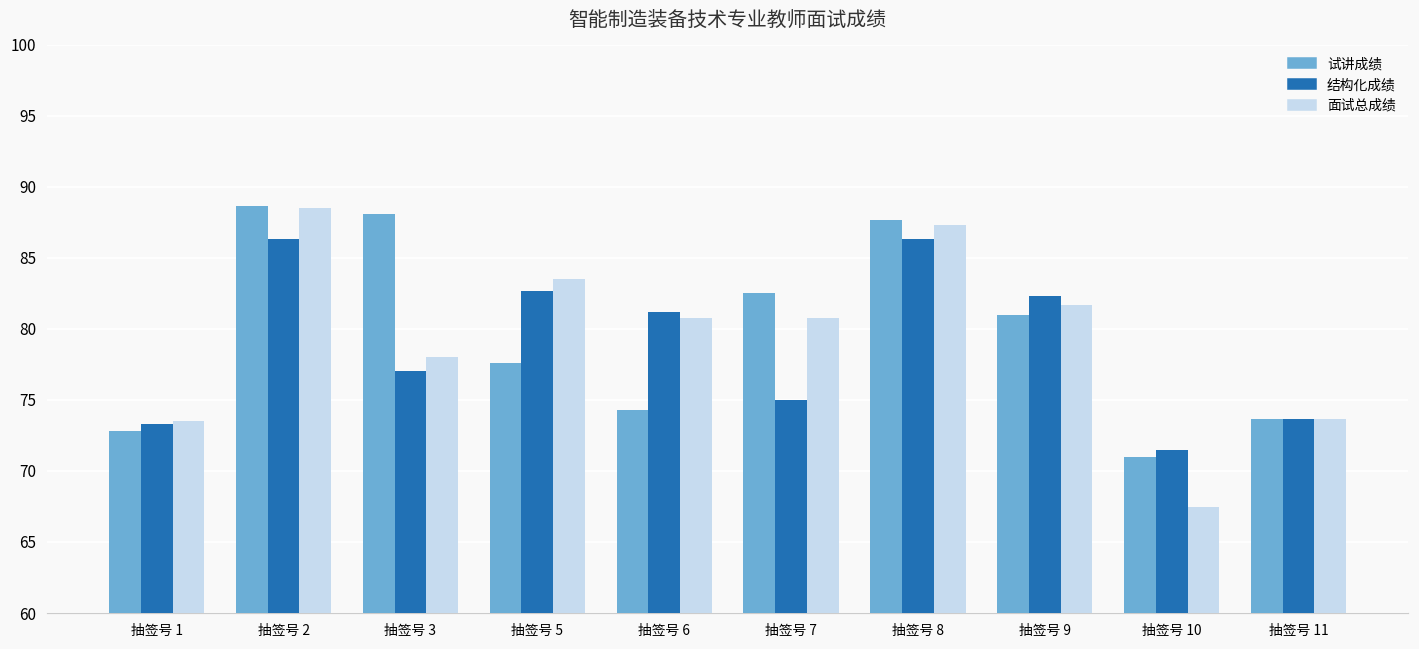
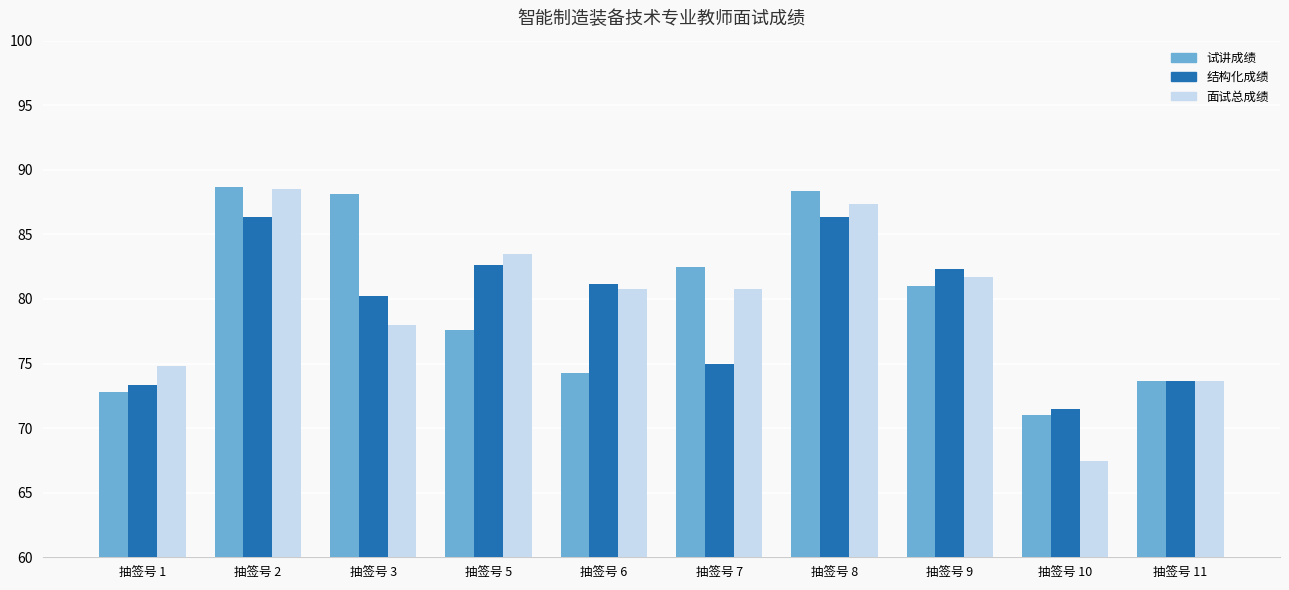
面试总成绩, 抽签号 1: 73.5 -> 74.8
结构化成绩, 抽签号 3: 77.0 -> 80.2
试讲成绩, 抽签号 8: 87.7 -> 88.3
